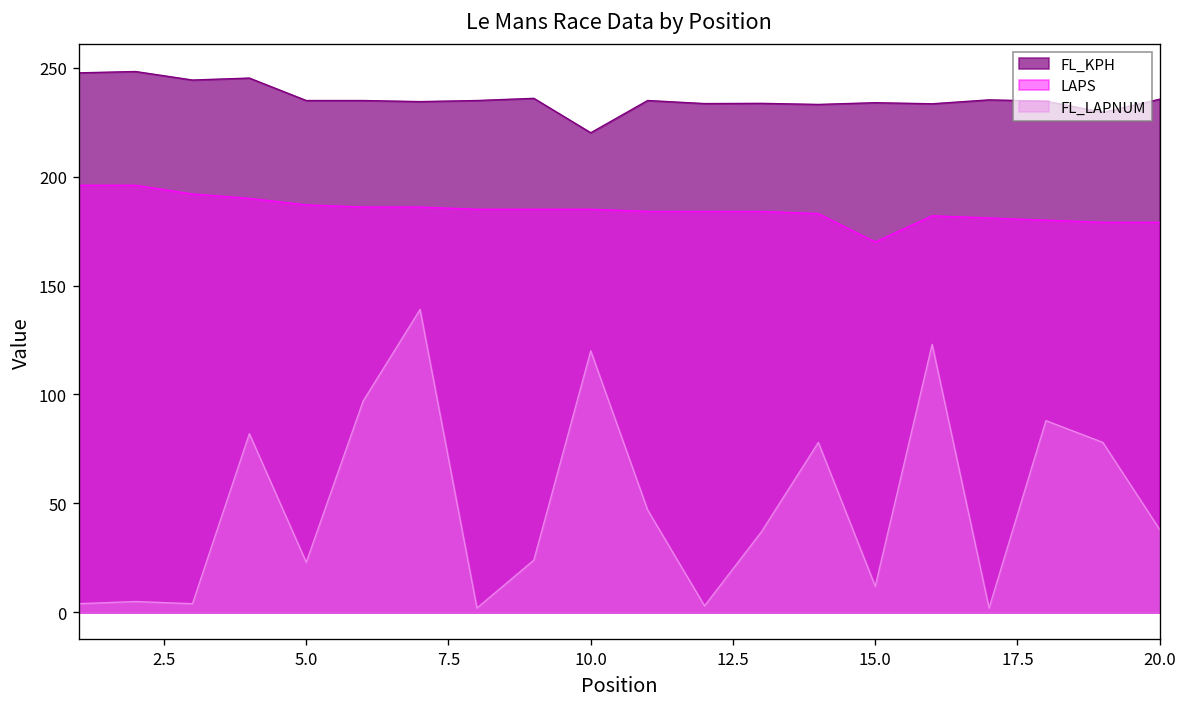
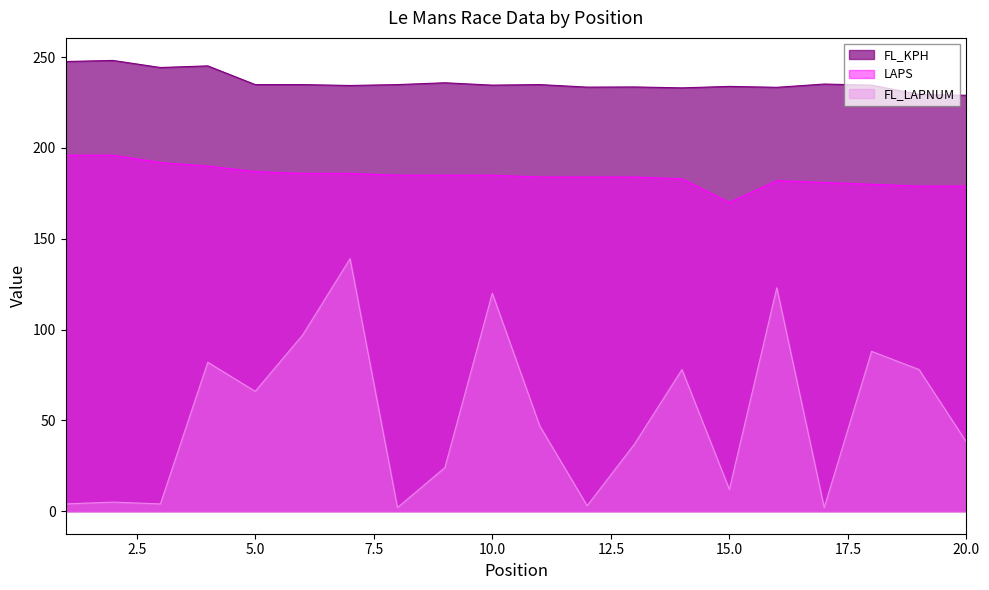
FL_LAPNUM, 5.0: 23 -> 66
FL_KPH, 10.0: 220 -> 235
FL_KPH, 20.0: 236 -> 229
